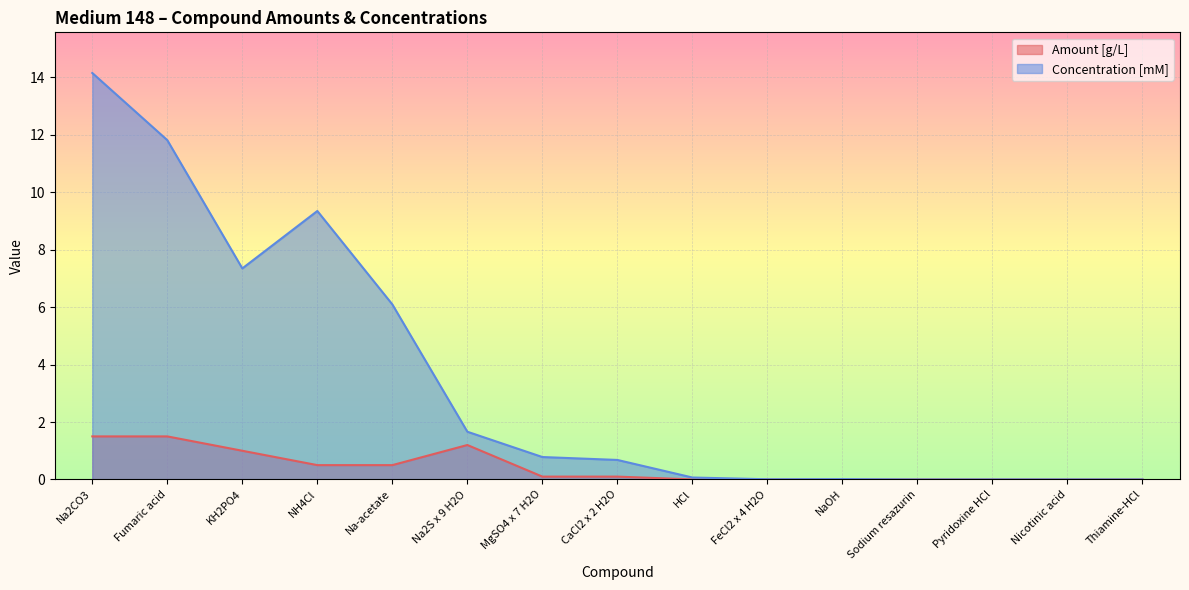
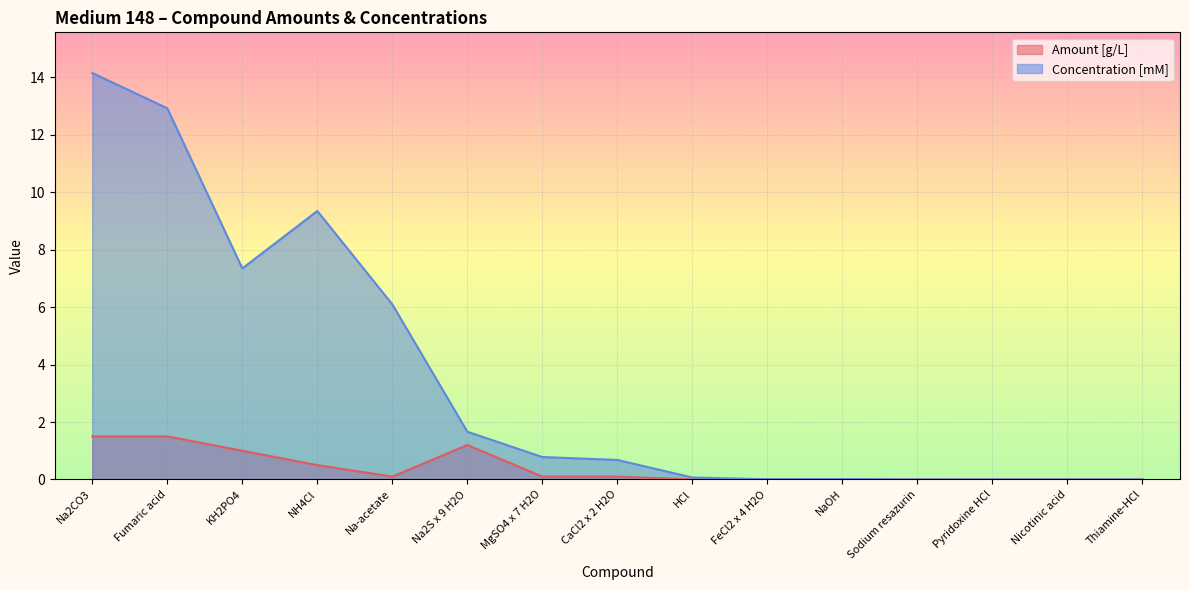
Concentration [mM], Fumaric acid: 11.8 -> 12.9
Amount [g/L], Na-acetate: 0.5 -> 0.1
